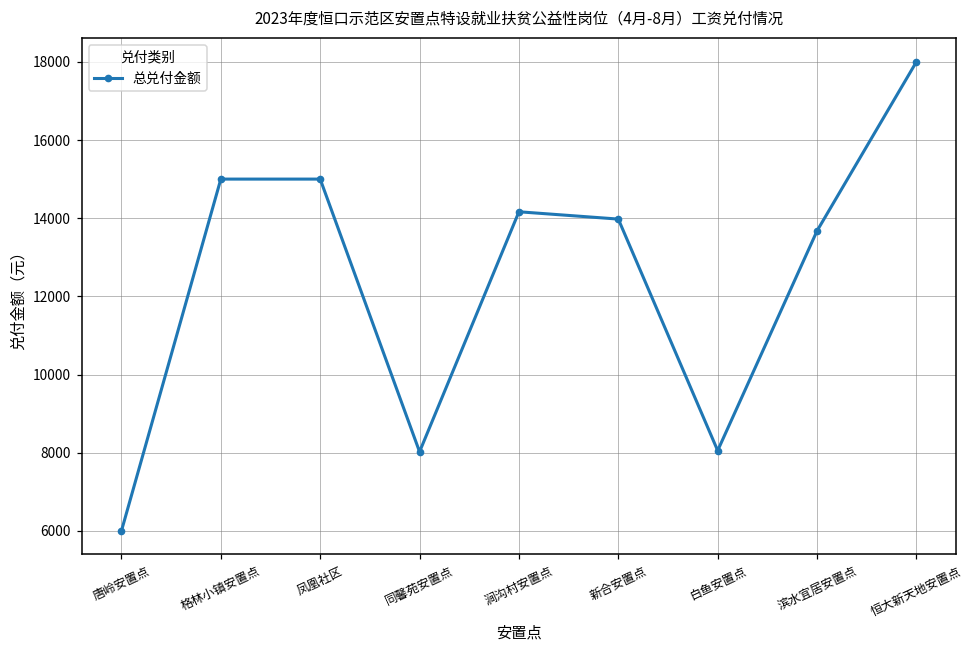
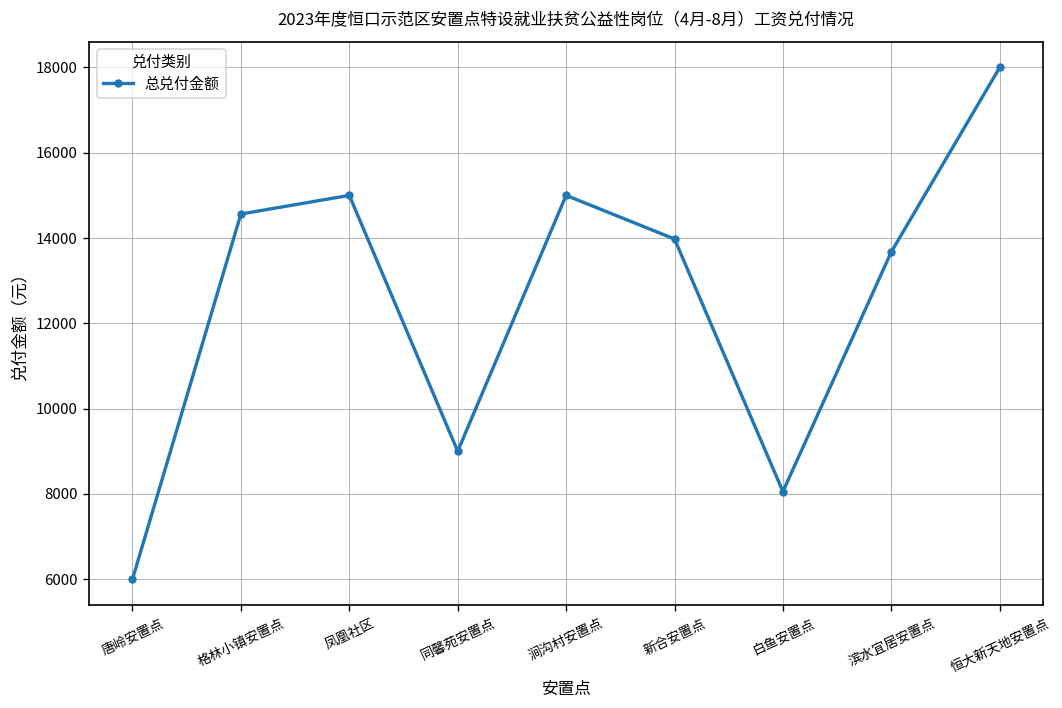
格林小镇安置点: 15000 -> 14600
同馨苑安置点: 8000 -> 9000
涧沟村安置点: 14200 -> 15000
